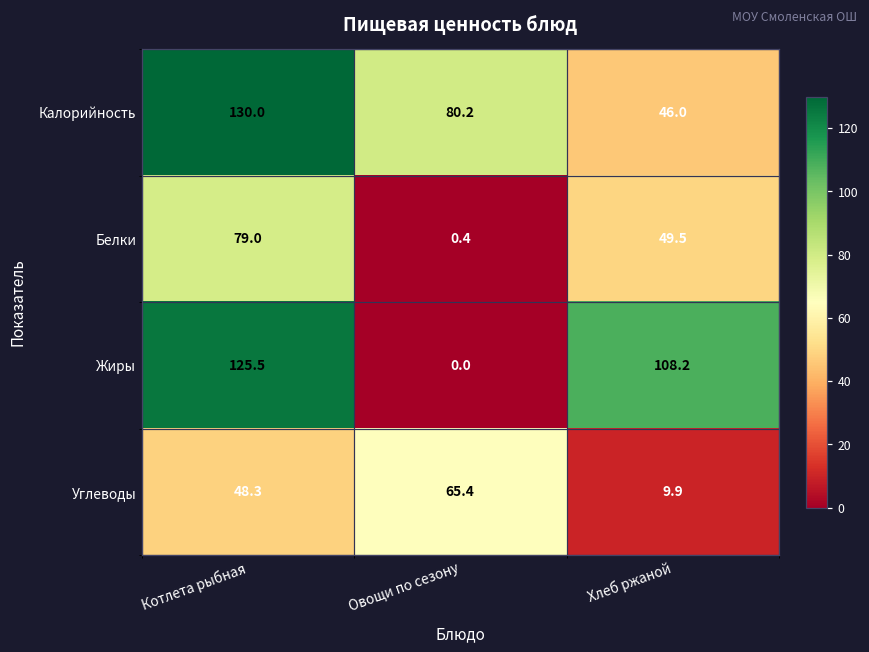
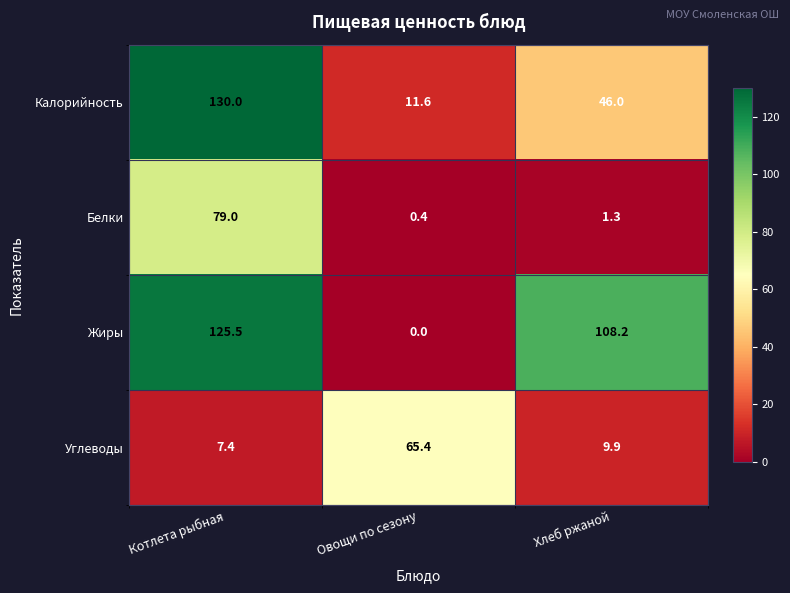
Калорийность, Овощи по сезону: 80.2 -> 11.6
Белки, Хлеб ржаной: 49.5 -> 1.3
Углеводы, Котлета рыбная: 48.3 -> 7.4
